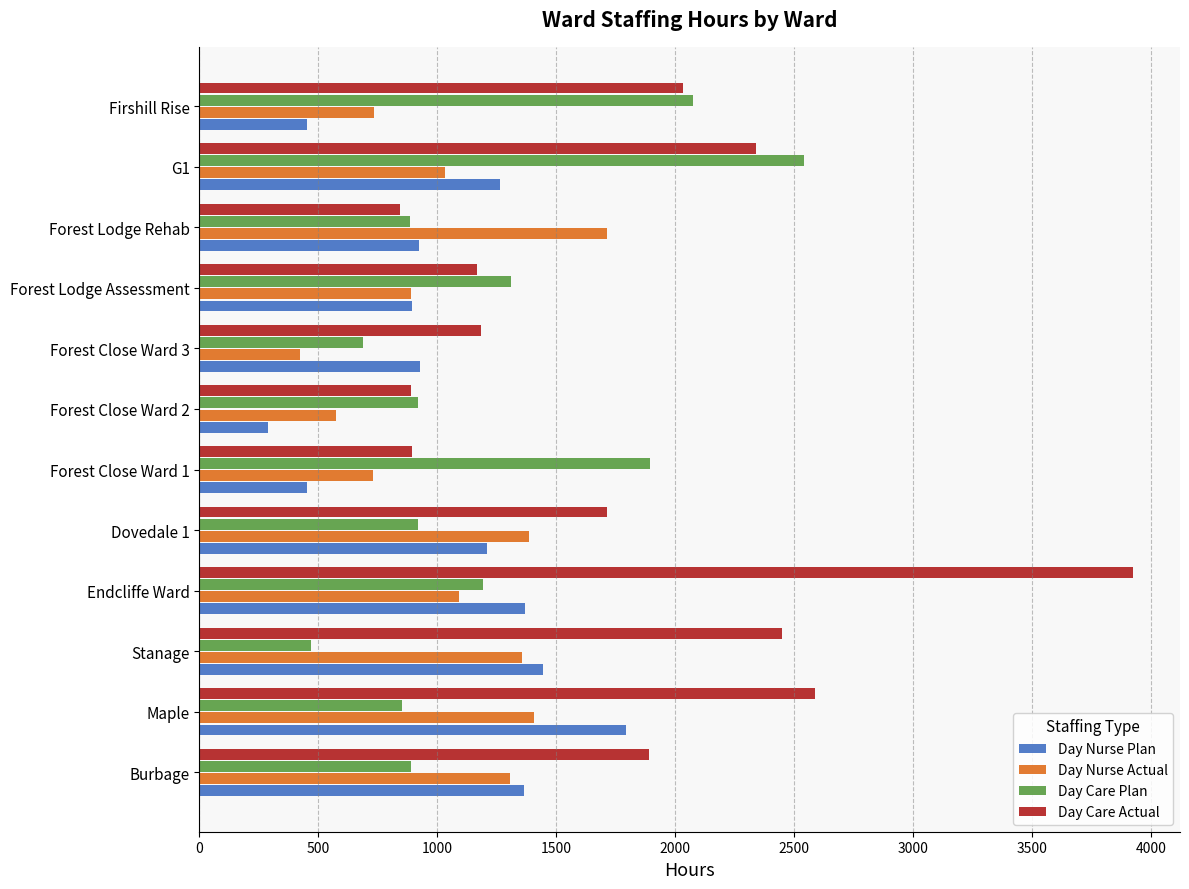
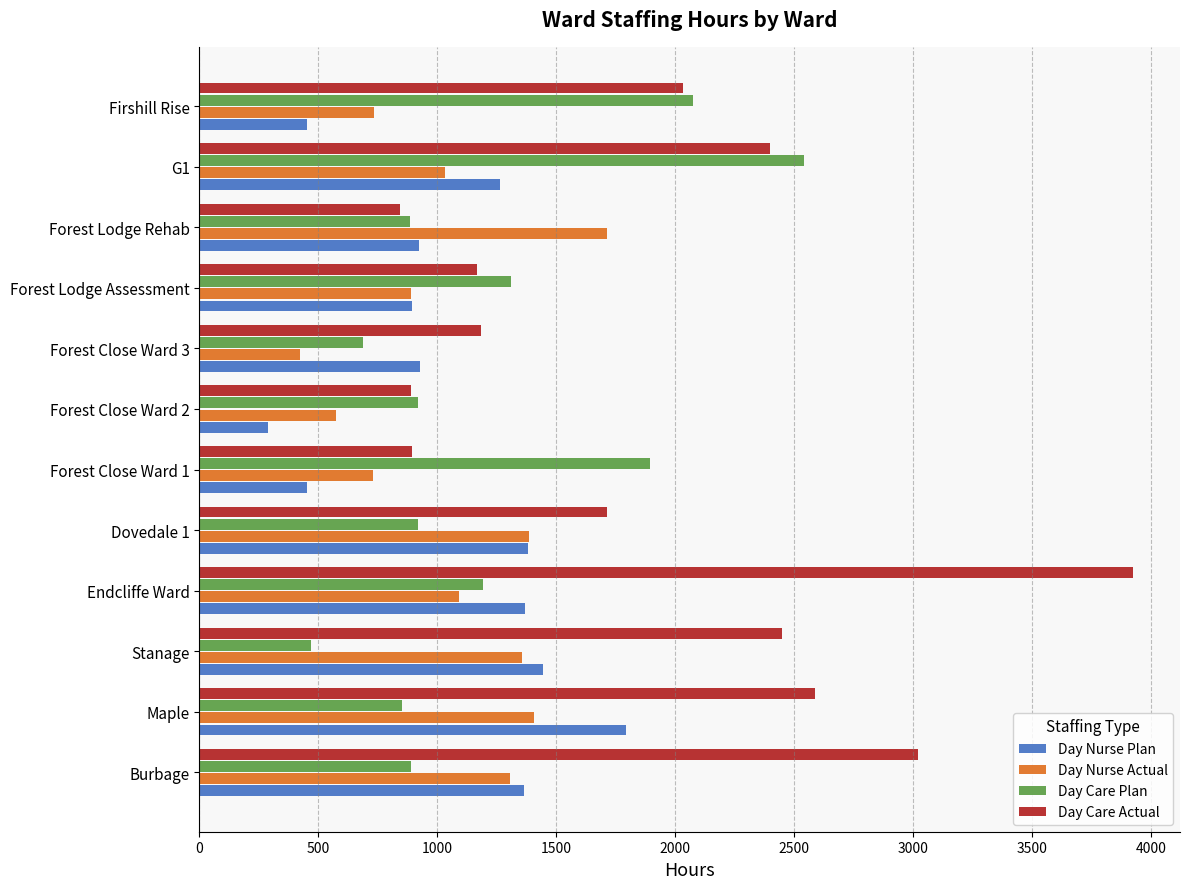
Day Care Actual, G1: 2340 -> 2400
Day Nurse Plan, Dovedale 1: 1210 -> 1380
Day Care Actual, Burbage: 1890 -> 3020
